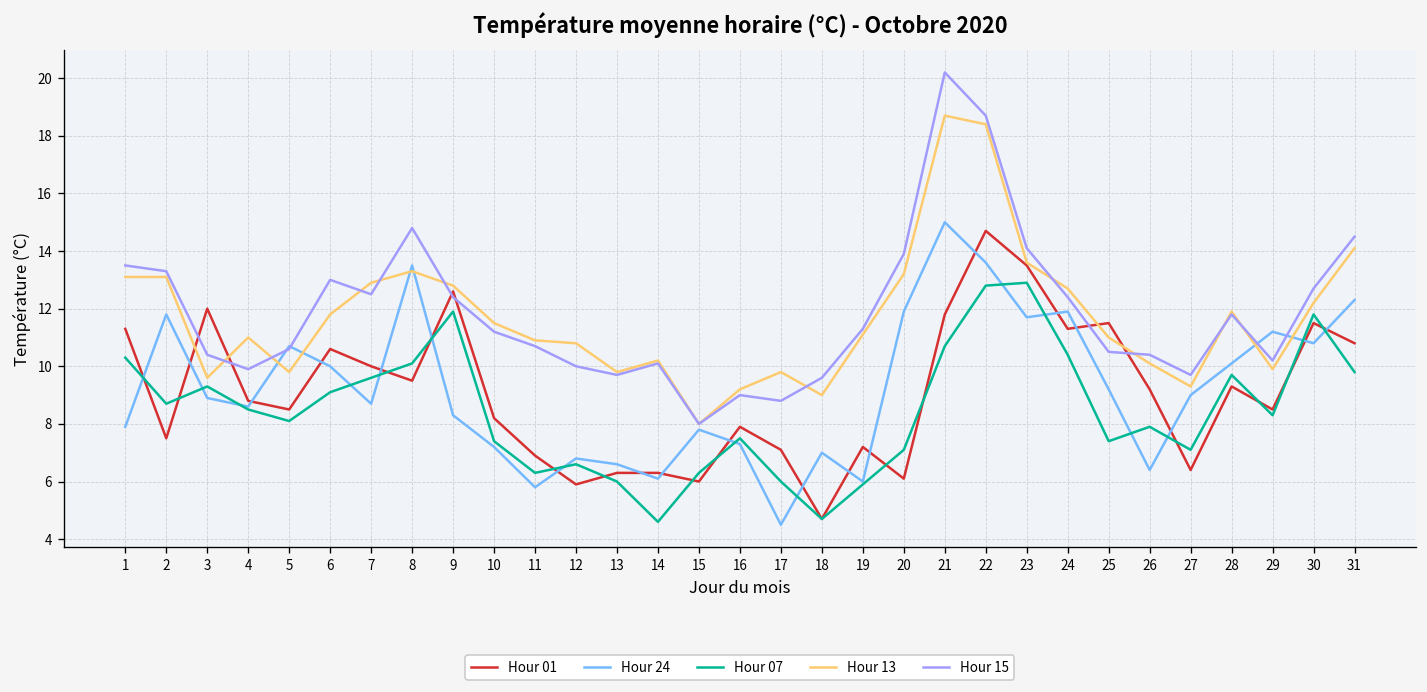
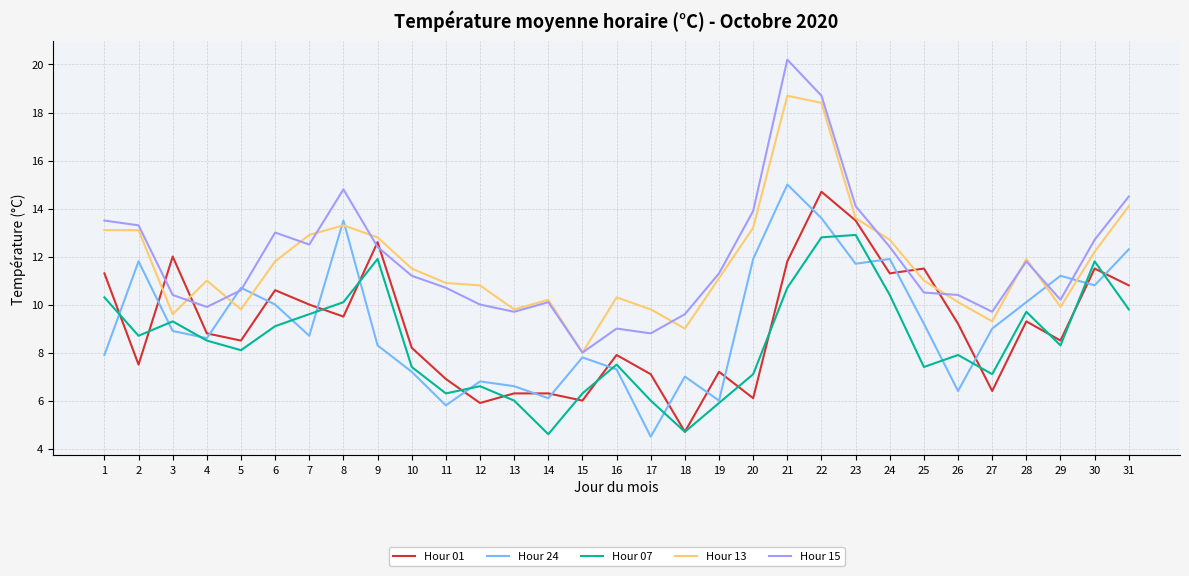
Hour 13, 16: 9.2 -> 10.3
